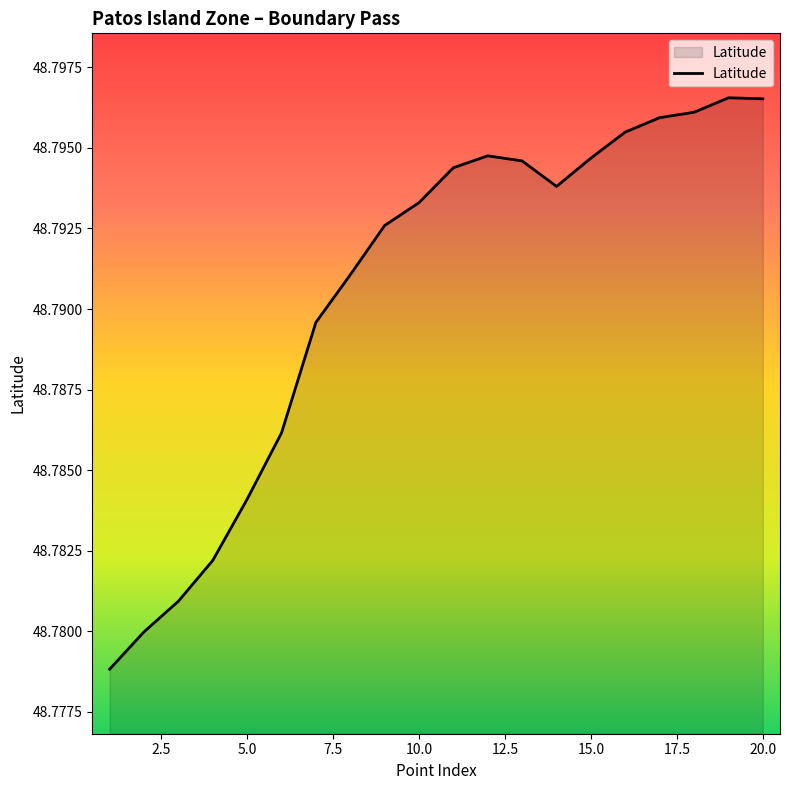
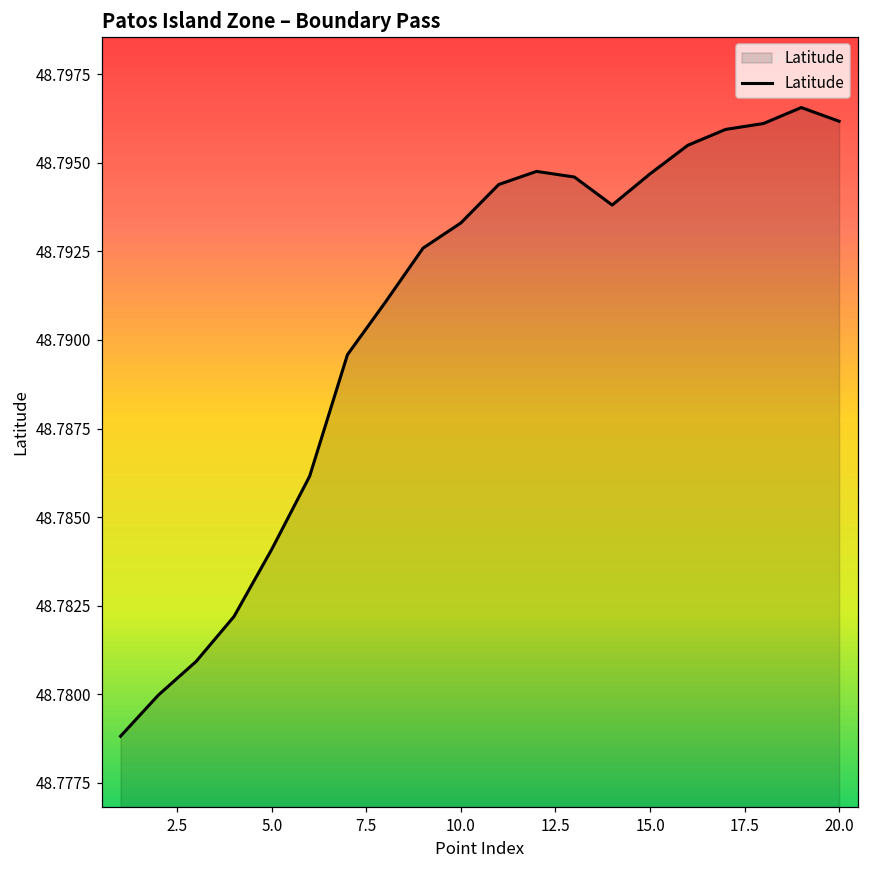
20.0: 48.7965 -> 48.7962
